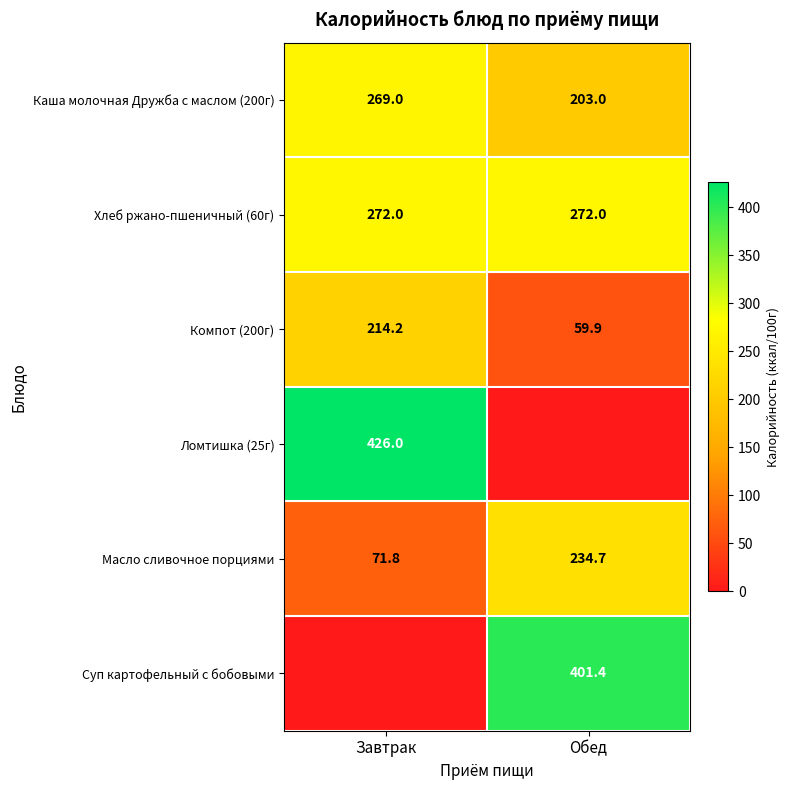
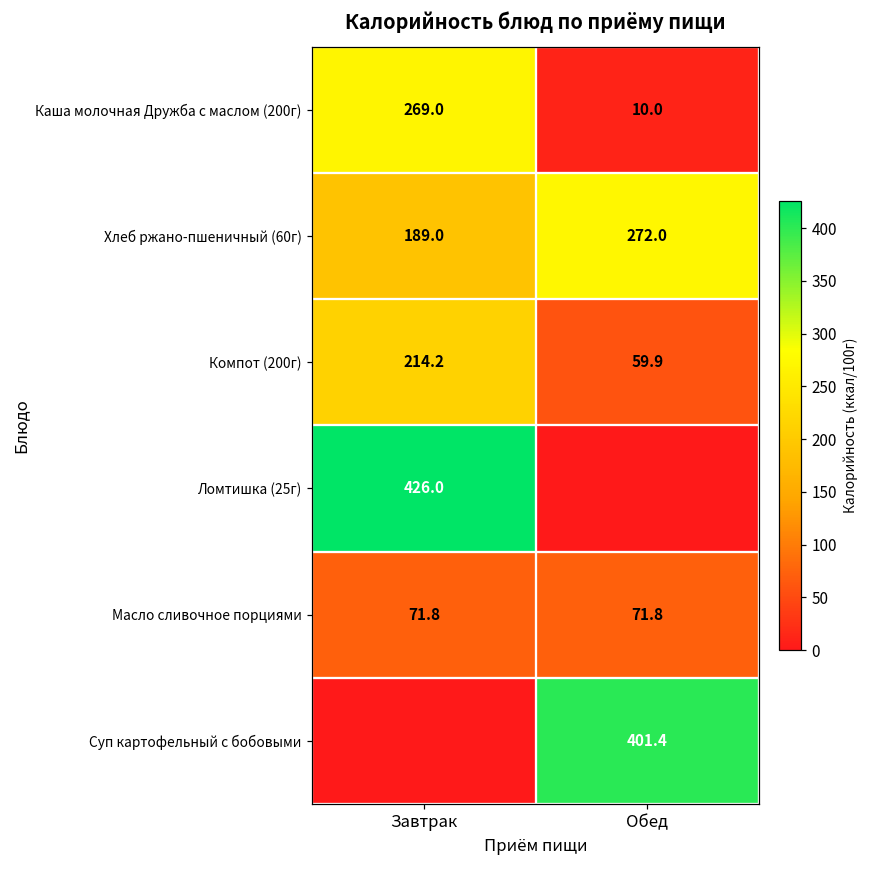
Каша молочная Дружба с маслом (200г), Обед: 203.0 -> 10.0
Хлеб ржано-пшеничный (60г), Завтрак: 272.0 -> 189.0
Масло сливочное порциями, Обед: 234.7 -> 71.8
